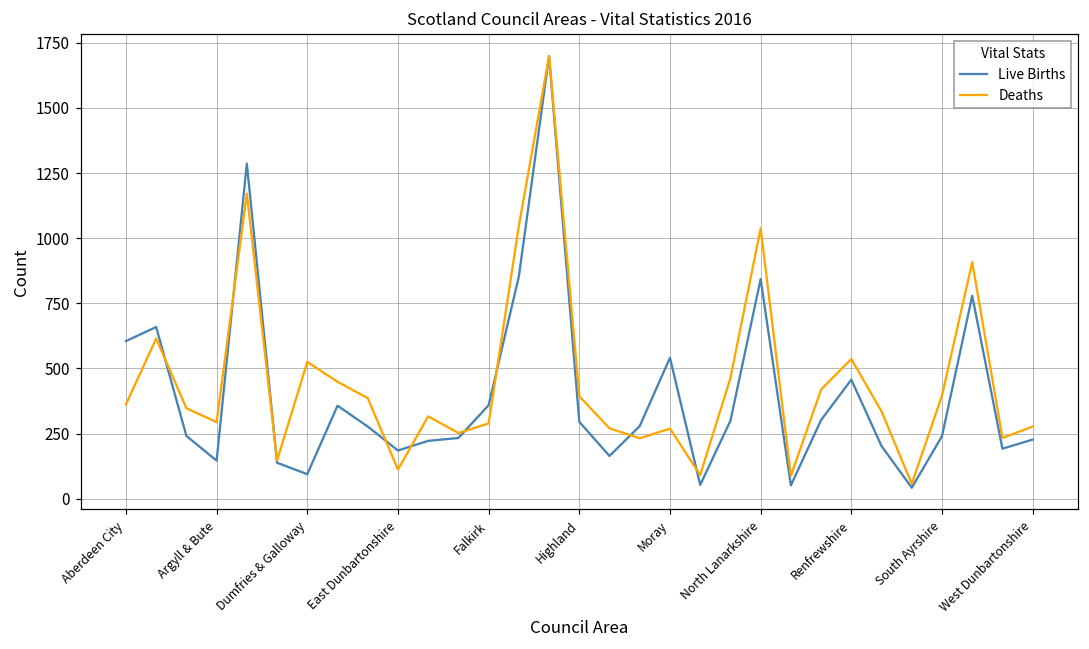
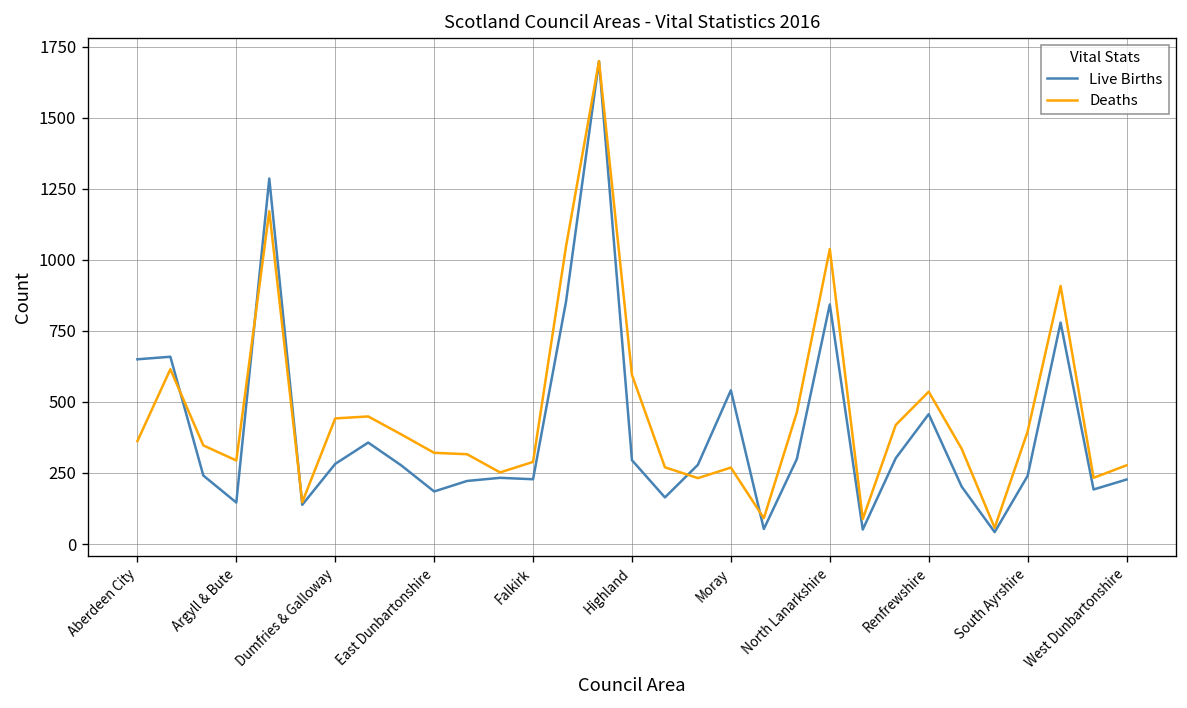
Live Births, Aberdeen City: 610 -> 650
Live Births, Dumfries & Galloway: 90 -> 280
Deaths, Dumfries & Galloway: 530 -> 440
Deaths, East Dunbartonshire: 110 -> 320
Live Births, Falkirk: 360 -> 230
Deaths, Highland: 390 -> 600
